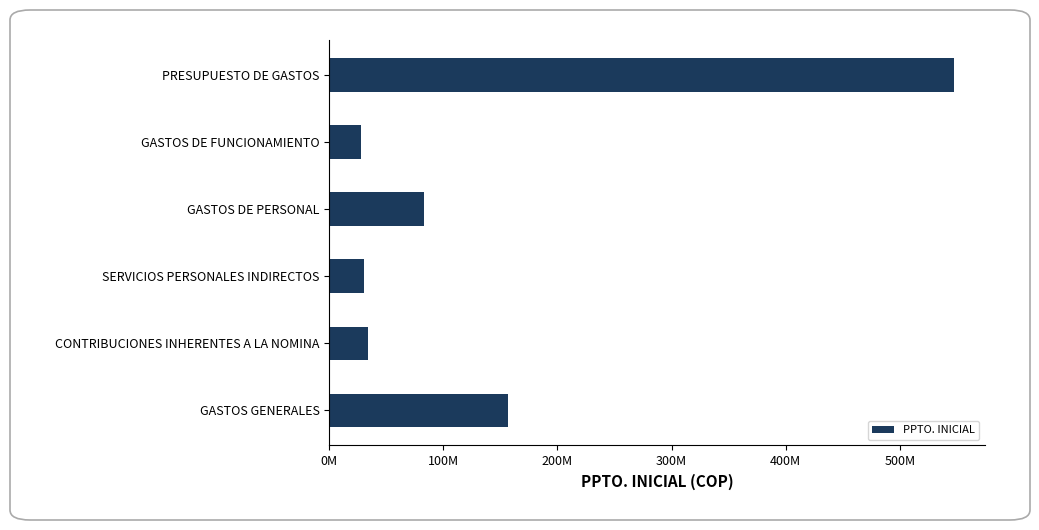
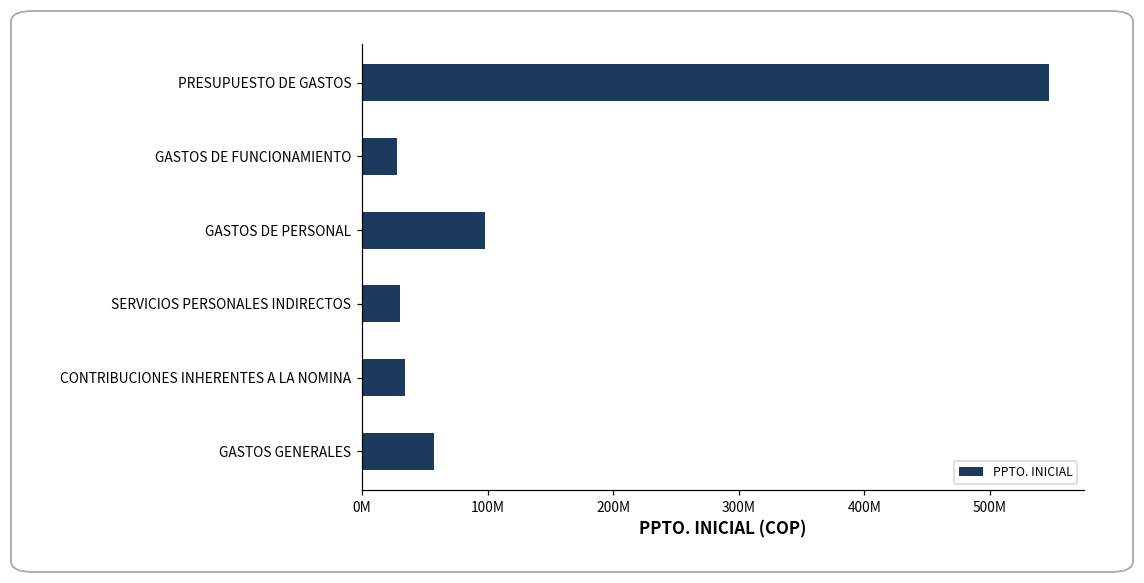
GASTOS DE PERSONAL: 83000000 -> 97000000
GASTOS GENERALES: 157000000 -> 58000000
